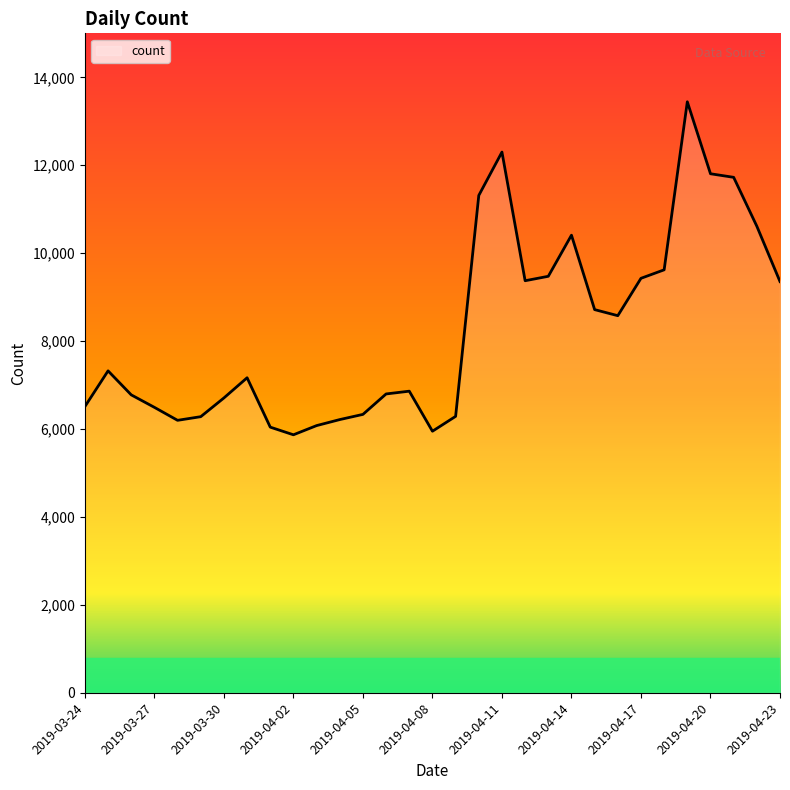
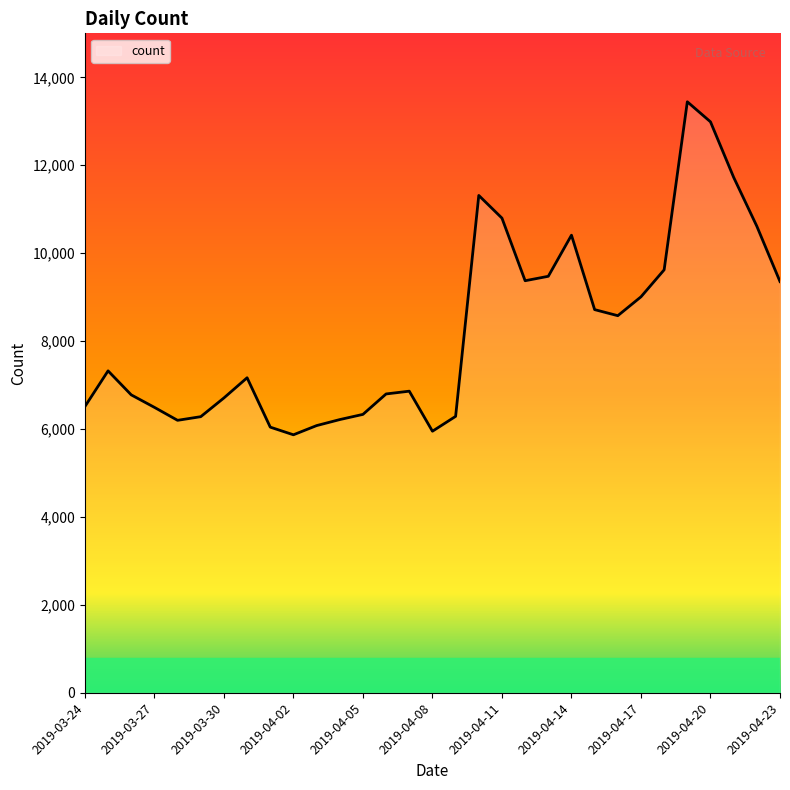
2019-04-11: 12,300 -> 10,800
2019-04-17: 9,400 -> 9,000
2019-04-20: 11,800 -> 13,000
